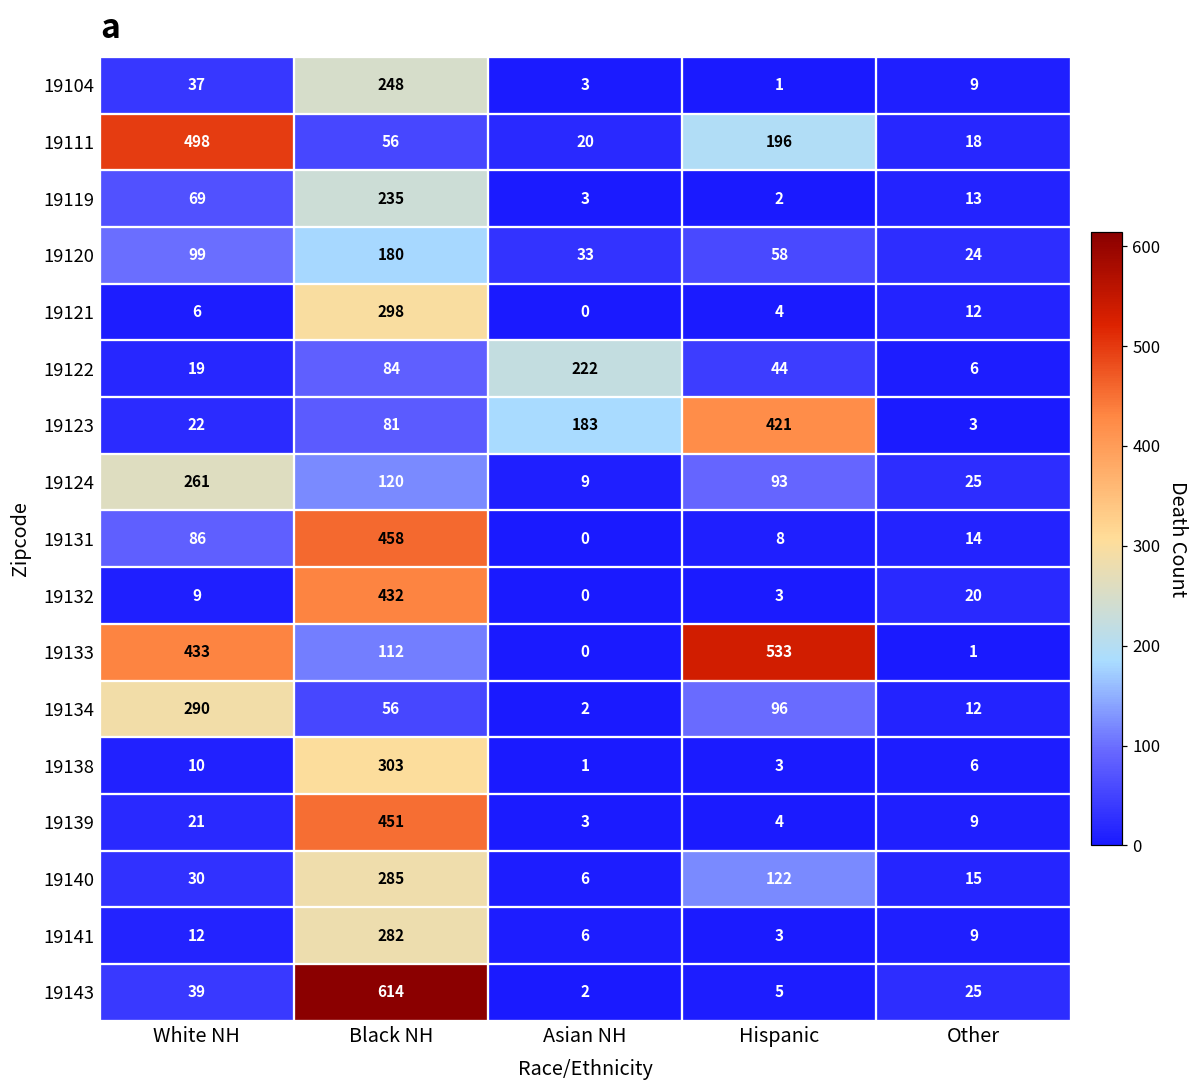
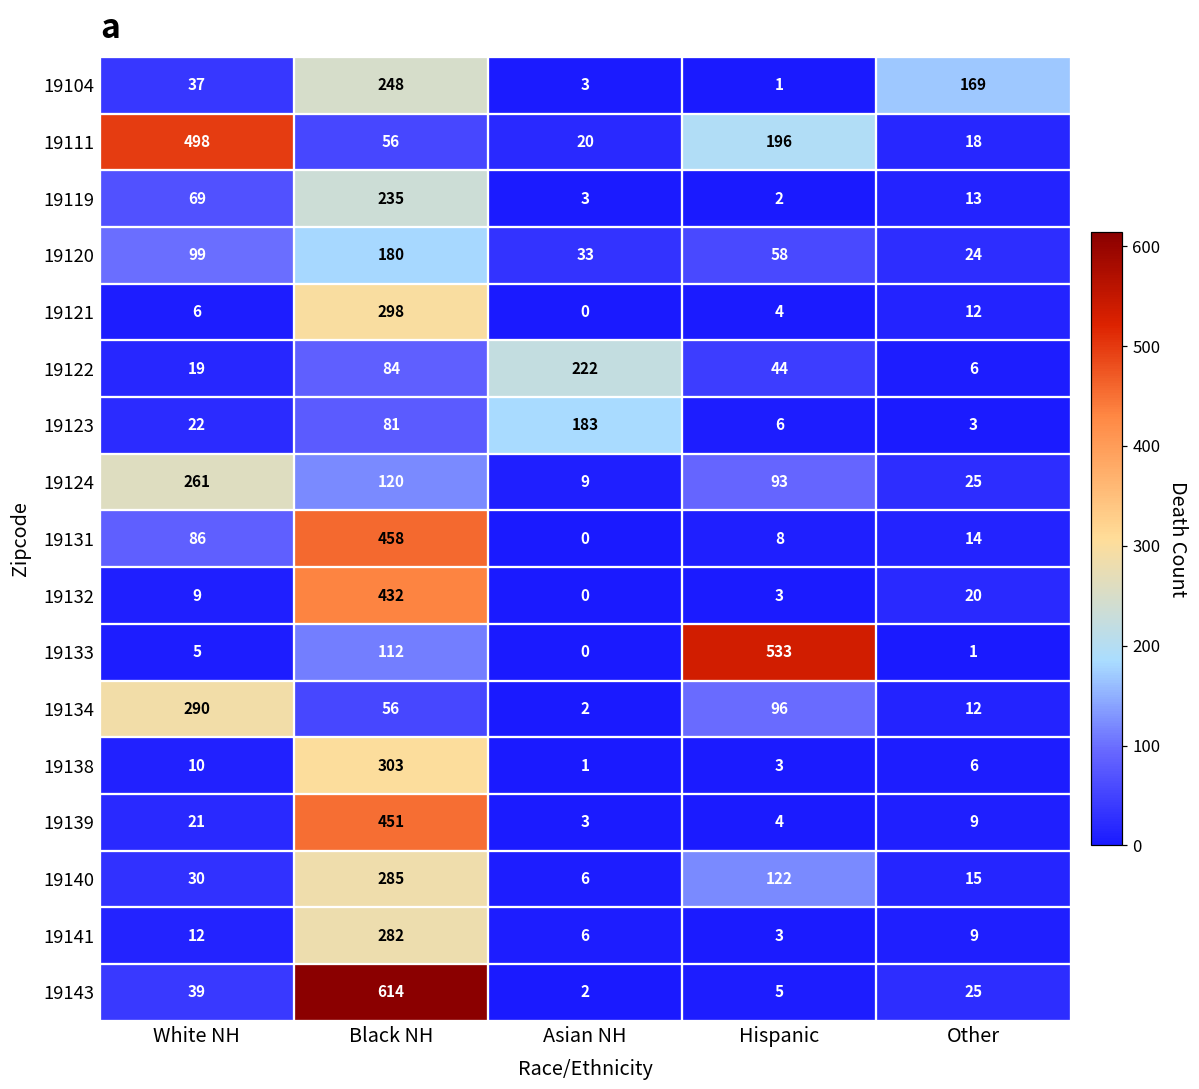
19104, Other: 9 -> 169
19123, Hispanic: 421 -> 6
19133, White NH: 433 -> 5
